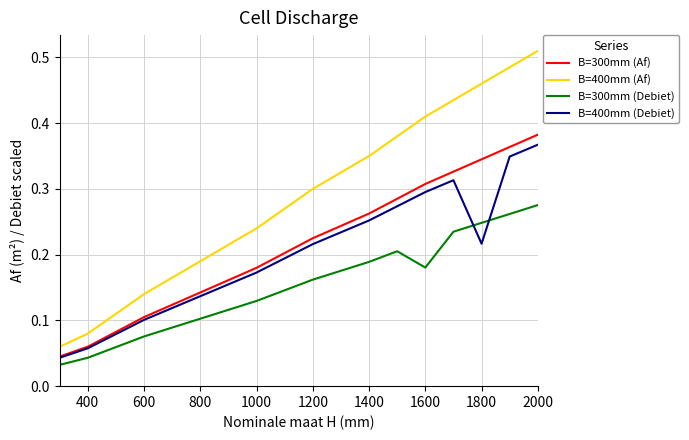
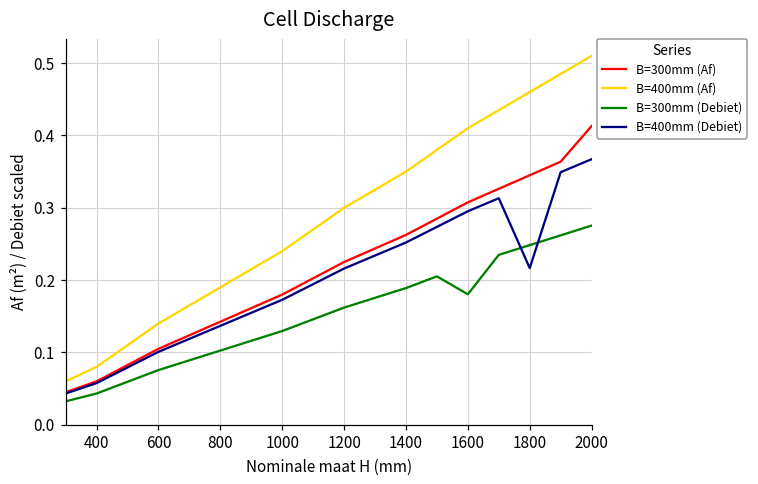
B=300mm (Af), 2000: 0.38 -> 0.41
